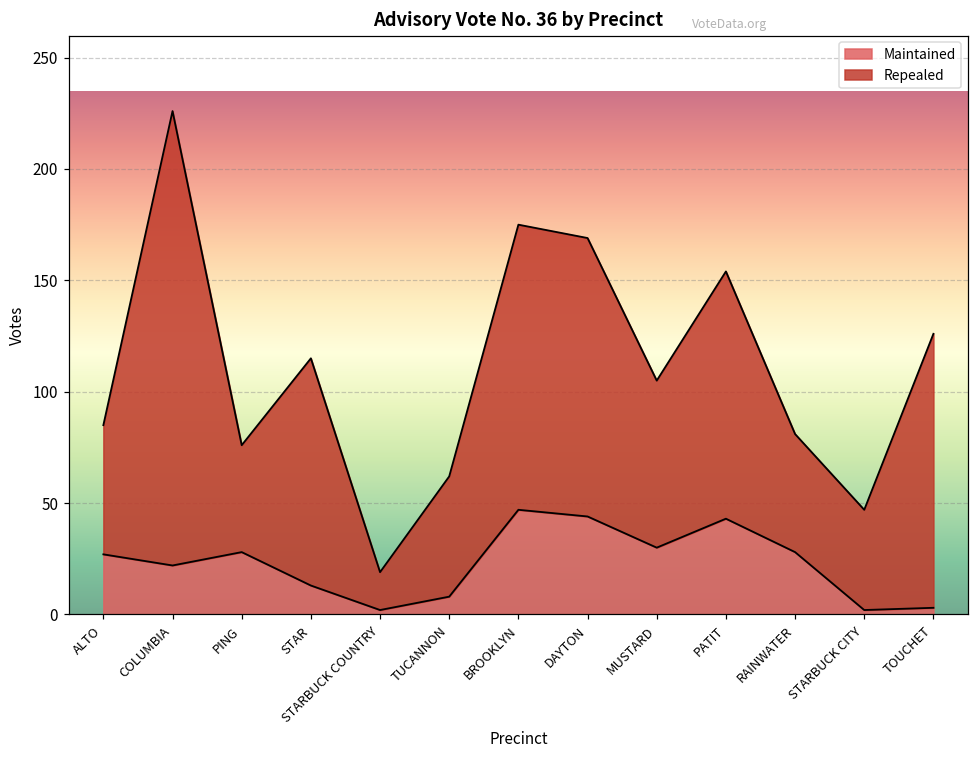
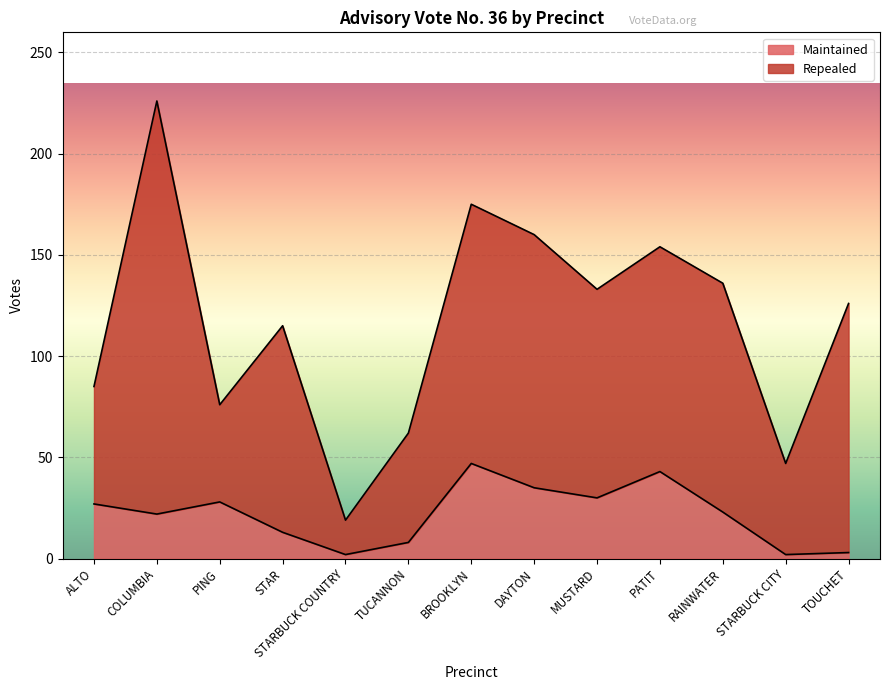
Maintained, DAYTON: 44 -> 35
Repealed, MUSTARD: 75 -> 103
Maintained, RAINWATER: 28 -> 23
Repealed, RAINWATER: 53 -> 113
